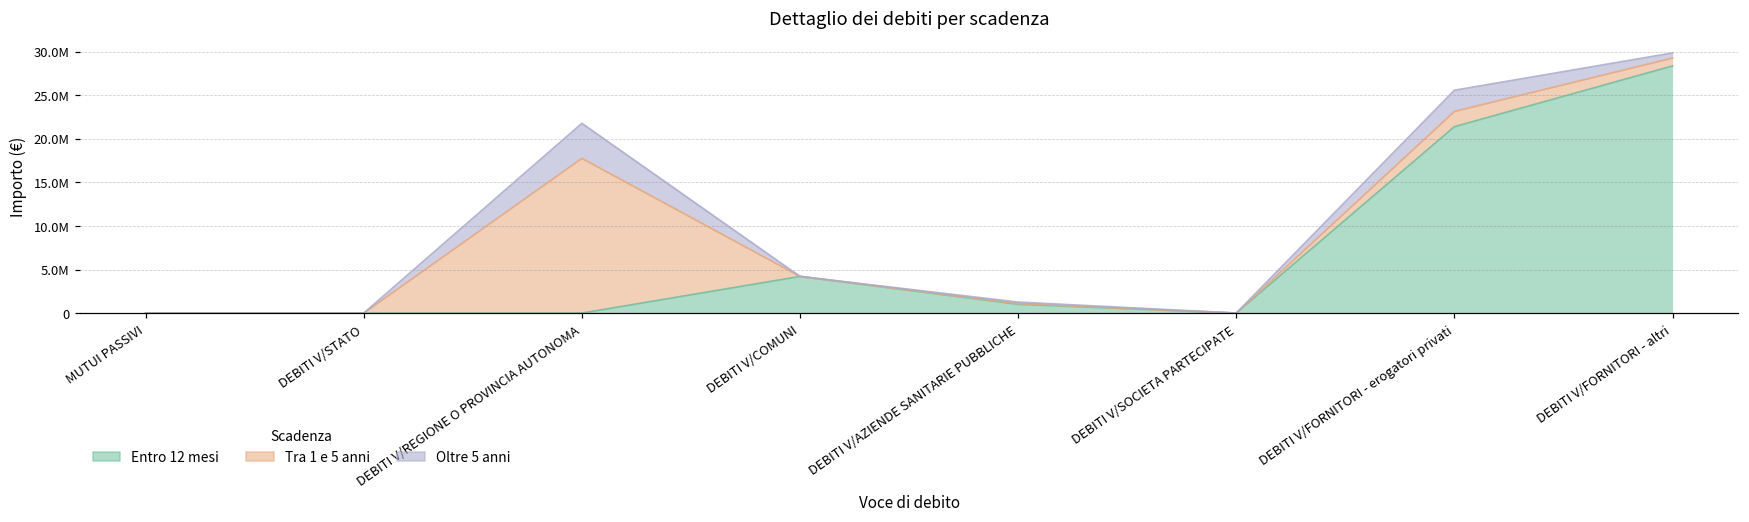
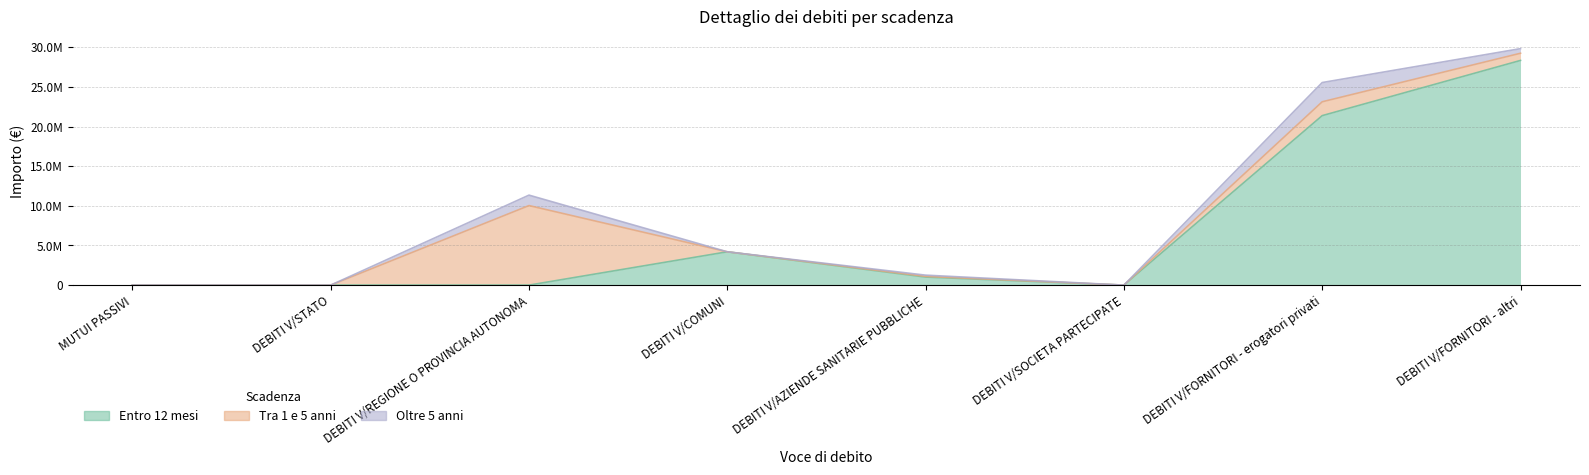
Tra 1 e 5 anni, DEBITI V/REGIONE O PROVINCIA AUTONOMA: 18000000 -> 10000000
Oltre 5 anni, DEBITI V/REGIONE O PROVINCIA AUTONOMA: 4000000 -> 1000000
